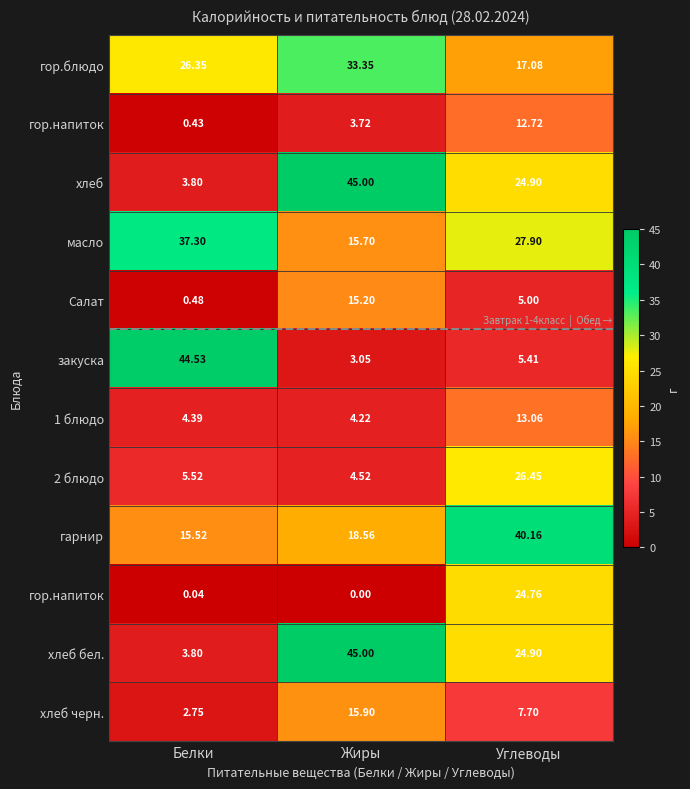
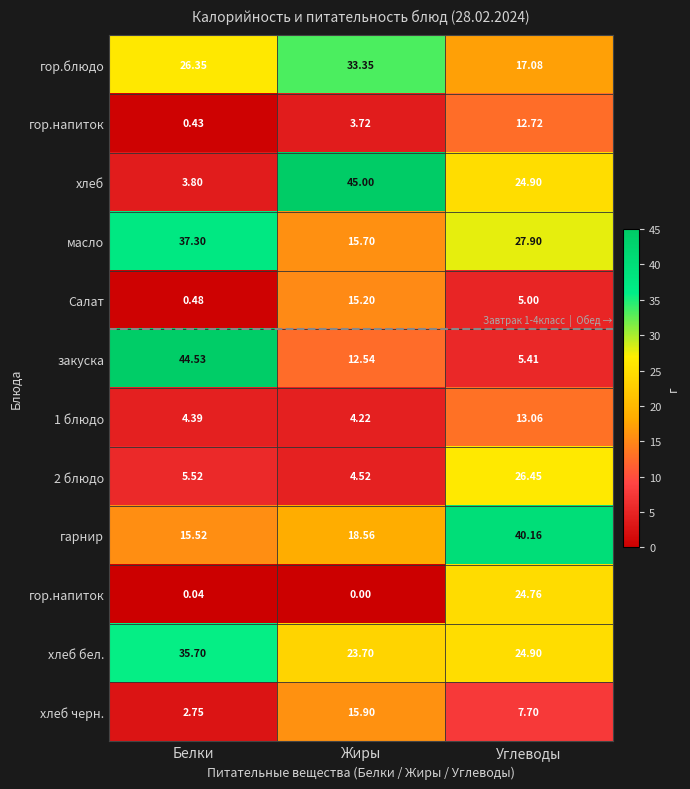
закуска, Жиры: 3.05 -> 12.54
хлеб бел., Белки: 3.80 -> 35.70
хлеб бел., Жиры: 45.00 -> 23.70
